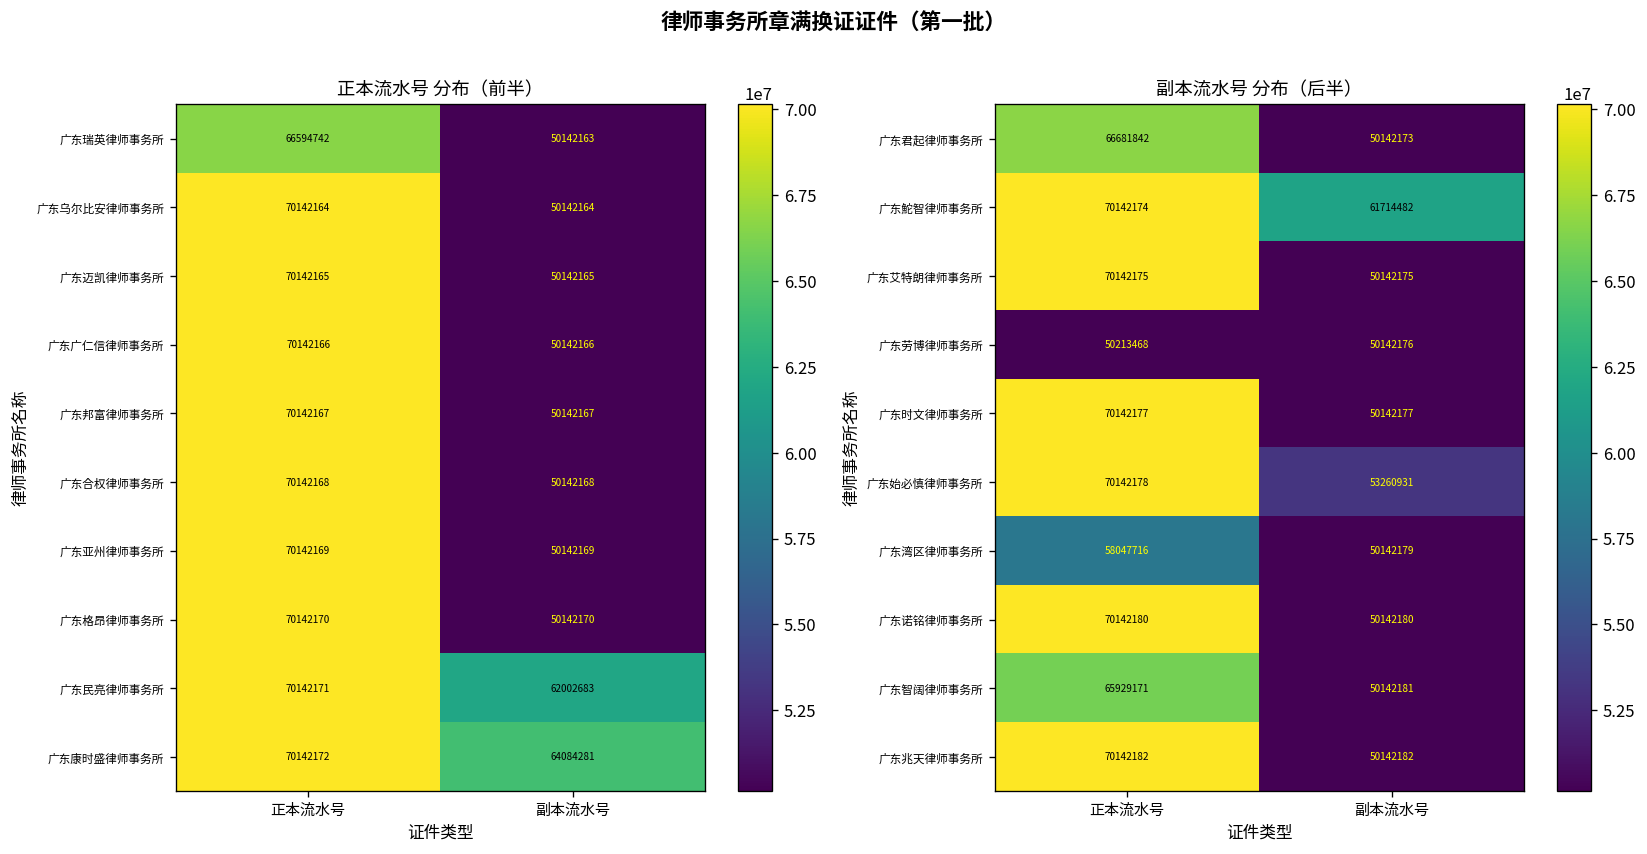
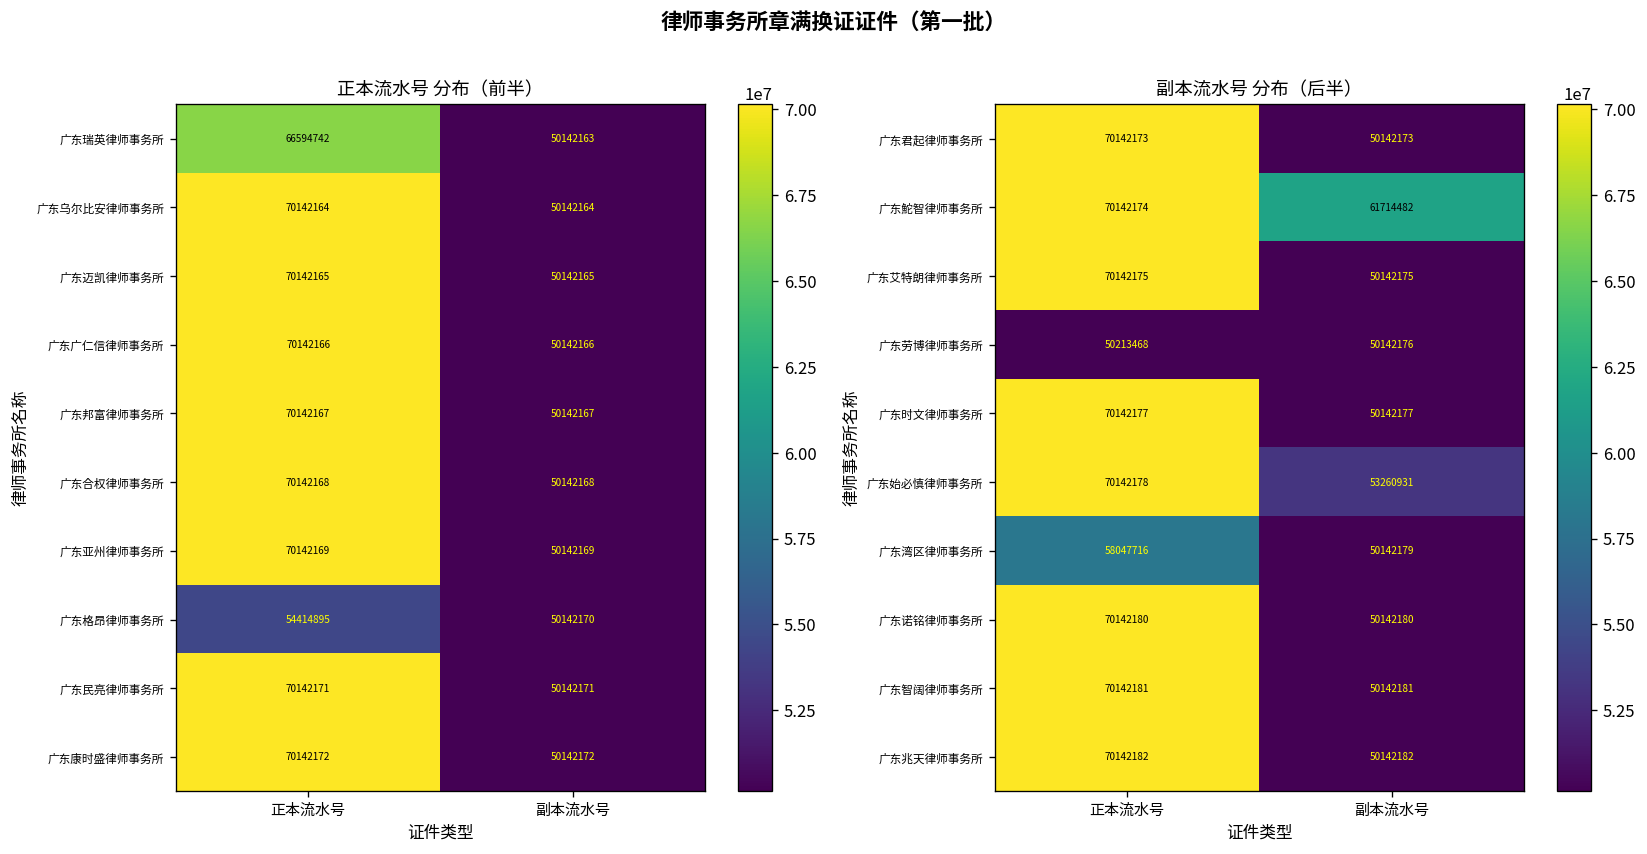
正本流水号 分布（前半）, 广东格昂律师事务所, 正本流水号: 70142170 -> 54414895
正本流水号 分布（前半）, 广东民亮律师事务所, 副本流水号: 62002683 -> 50142171
正本流水号 分布（前半）, 广东康时盛律师事务所, 副本流水号: 64084281 -> 50142172
副本流水号 分布（后半）, 广东君起律师事务所, 正本流水号: 66681842 -> 70142173
副本流水号 分布（后半）, 广东智阔律师事务所, 正本流水号: 65929171 -> 70142181
